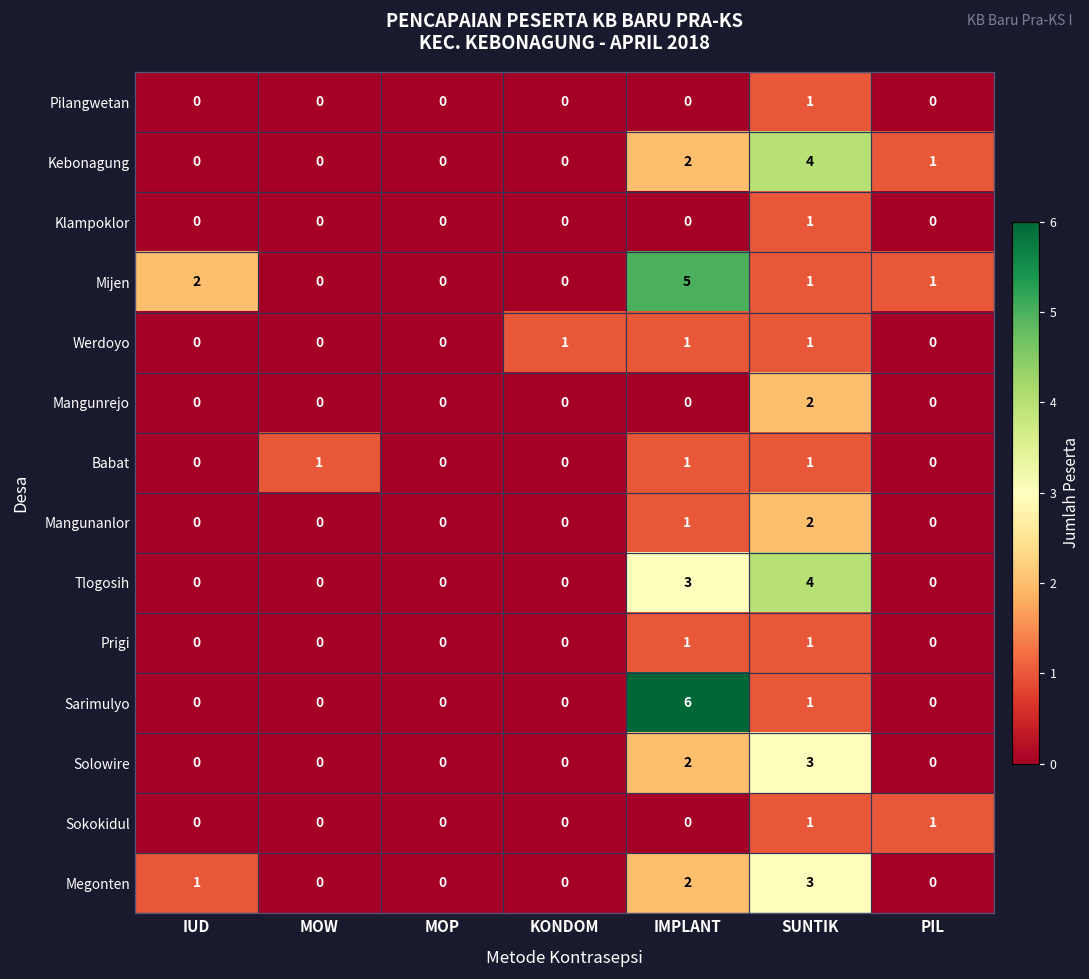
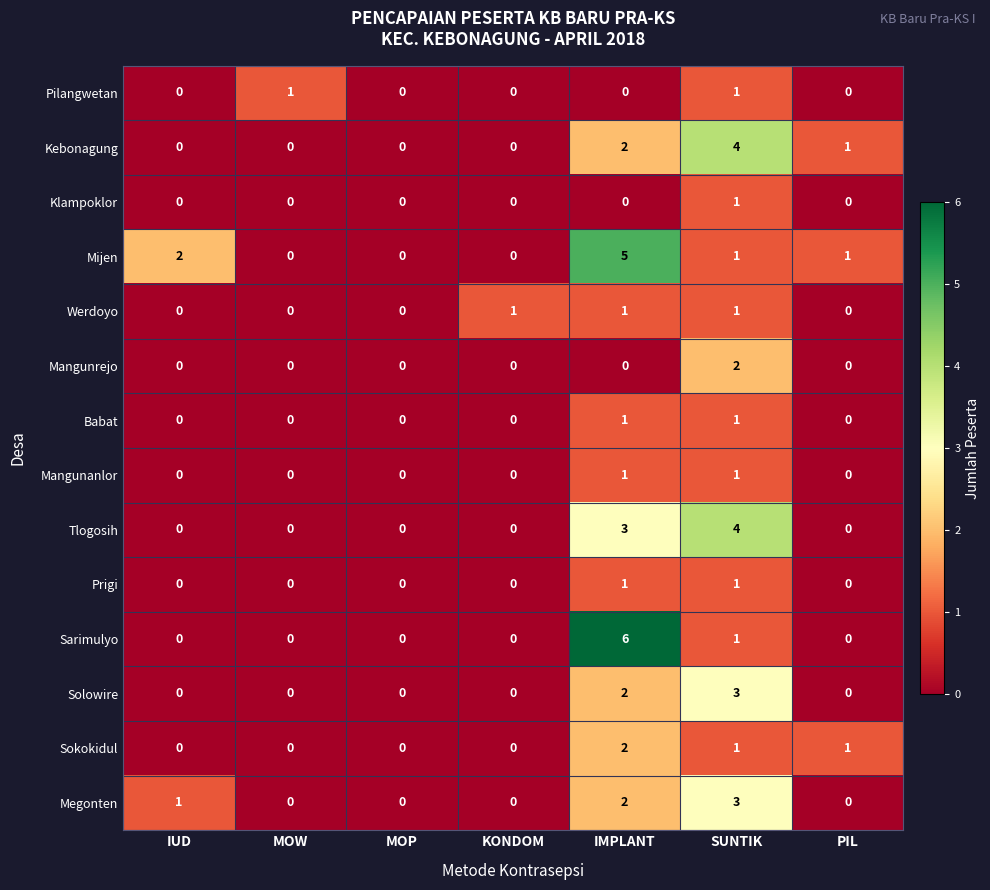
Pilangwetan, MOW: 0 -> 1
Babat, MOW: 1 -> 0
Mangunanlor, SUNTIK: 2 -> 1
Sokokidul, IMPLANT: 0 -> 2
